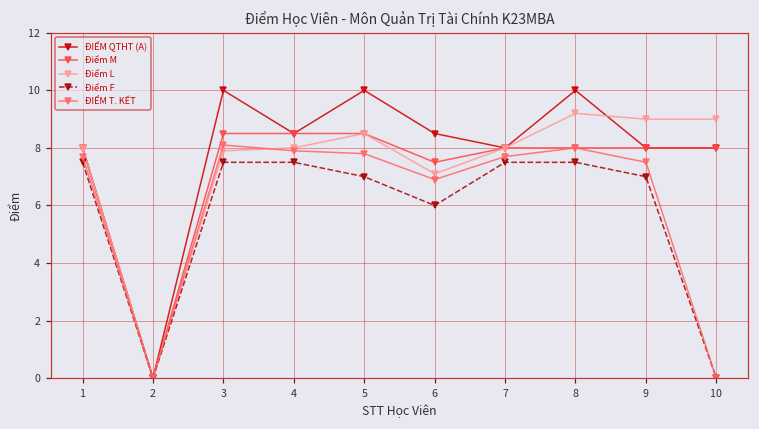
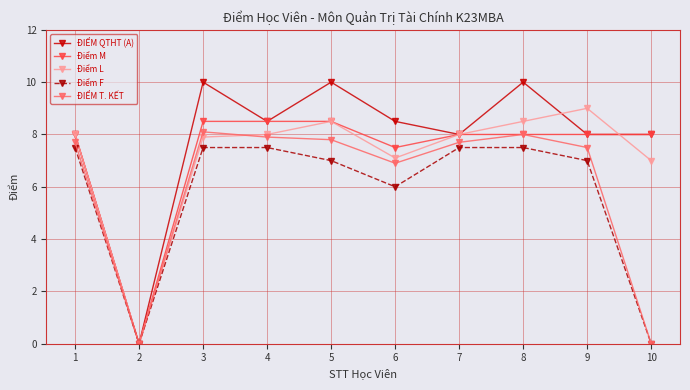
Điểm L, 8: 9.2 -> 8.5
Điểm L, 10: 9 -> 7
